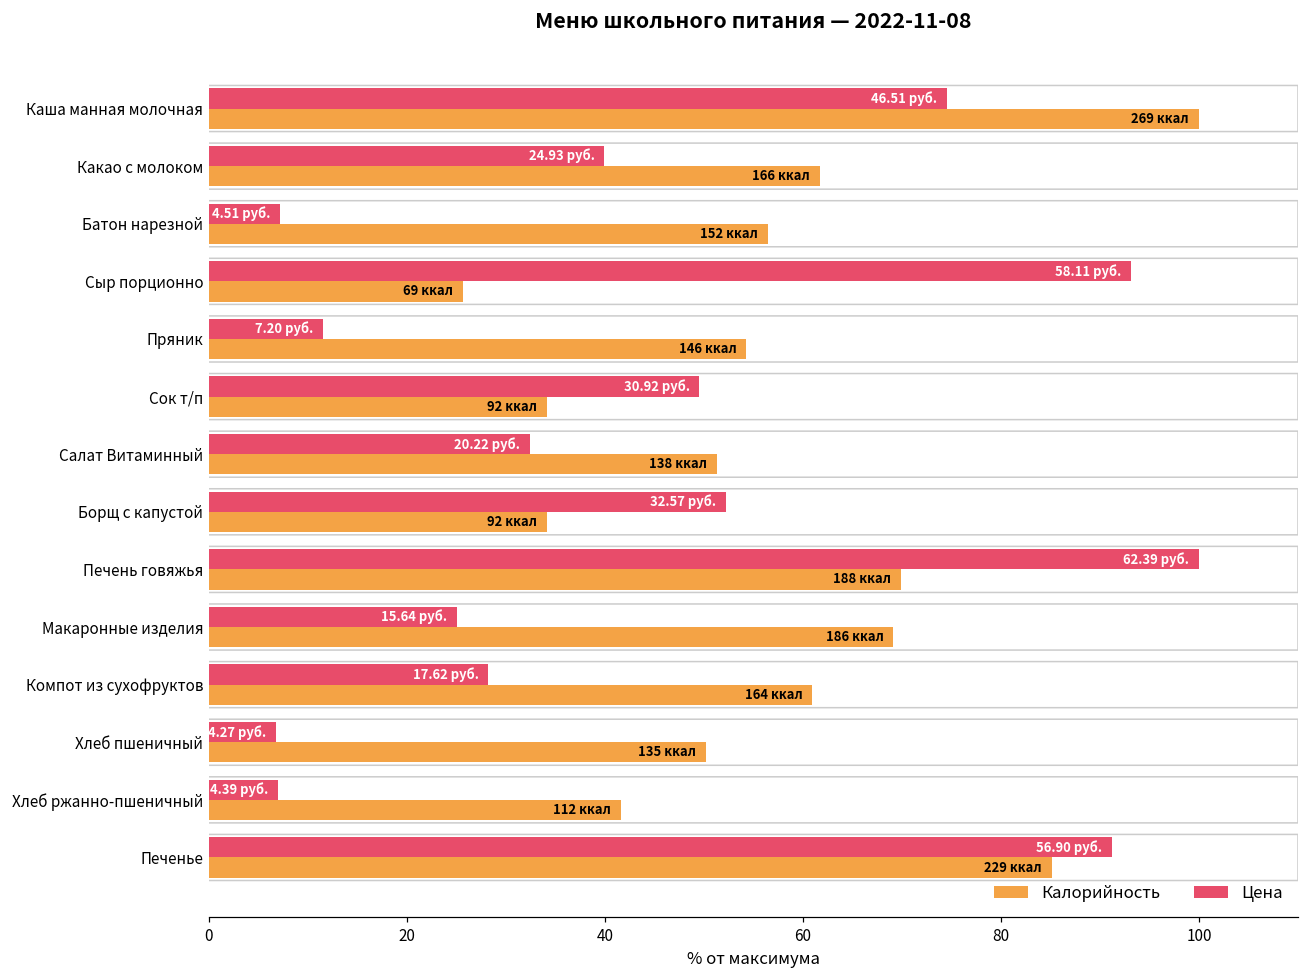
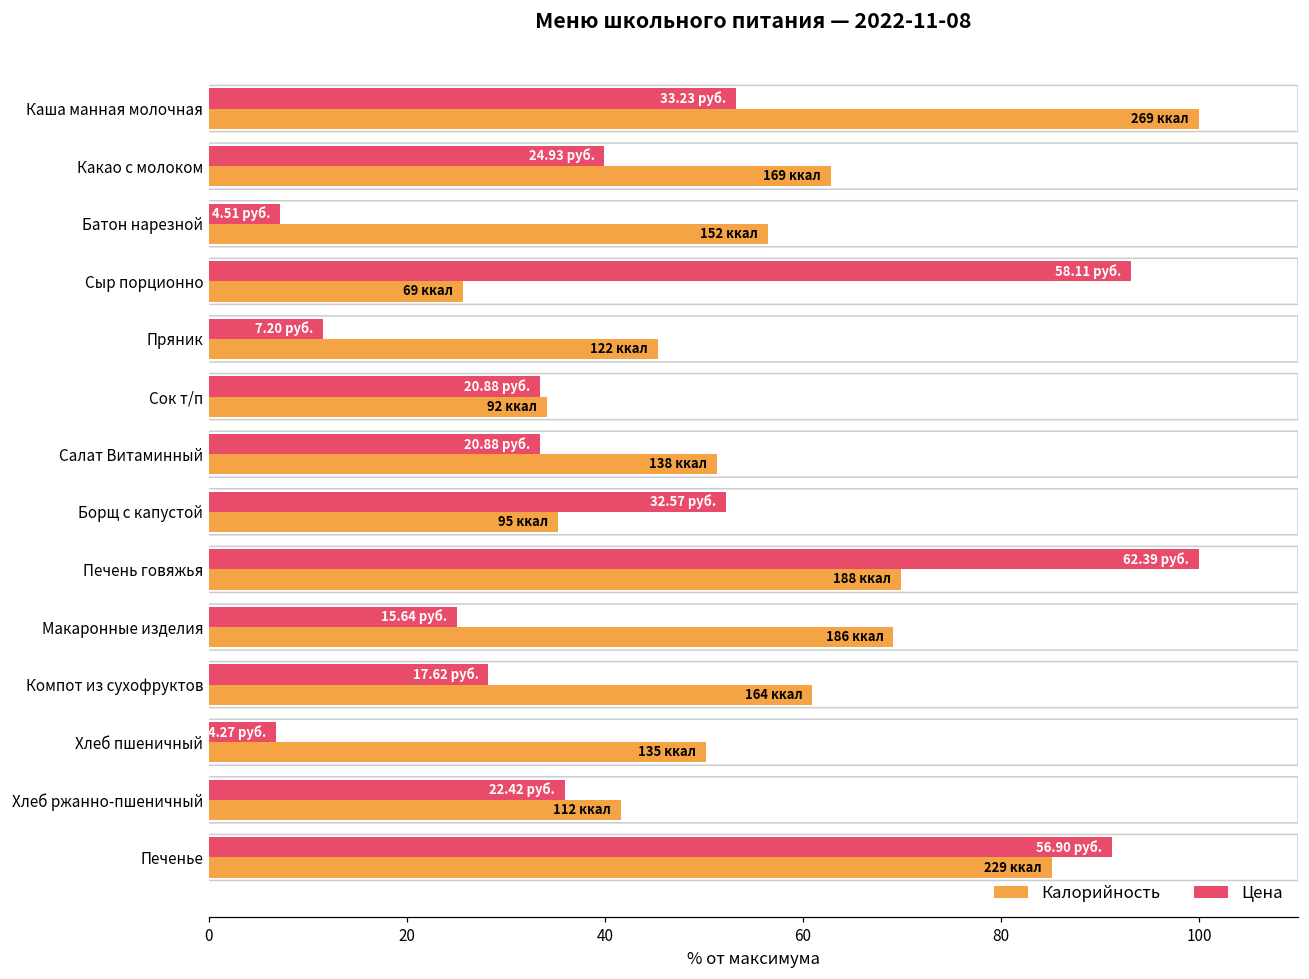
Цена, Каша манная молочная: 46.51 -> 33.23
Калорийность, Какао с молоком: 166 -> 169
Калорийность, Пряник: 146 -> 122
Цена, Сок т/п: 30.92 -> 20.88
Цена, Салат Витаминный: 20.22 -> 20.88
Калорийность, Борщ с капустой: 92 -> 95
Цена, Хлеб ржанно-пшеничный: 4.39 -> 22.42
